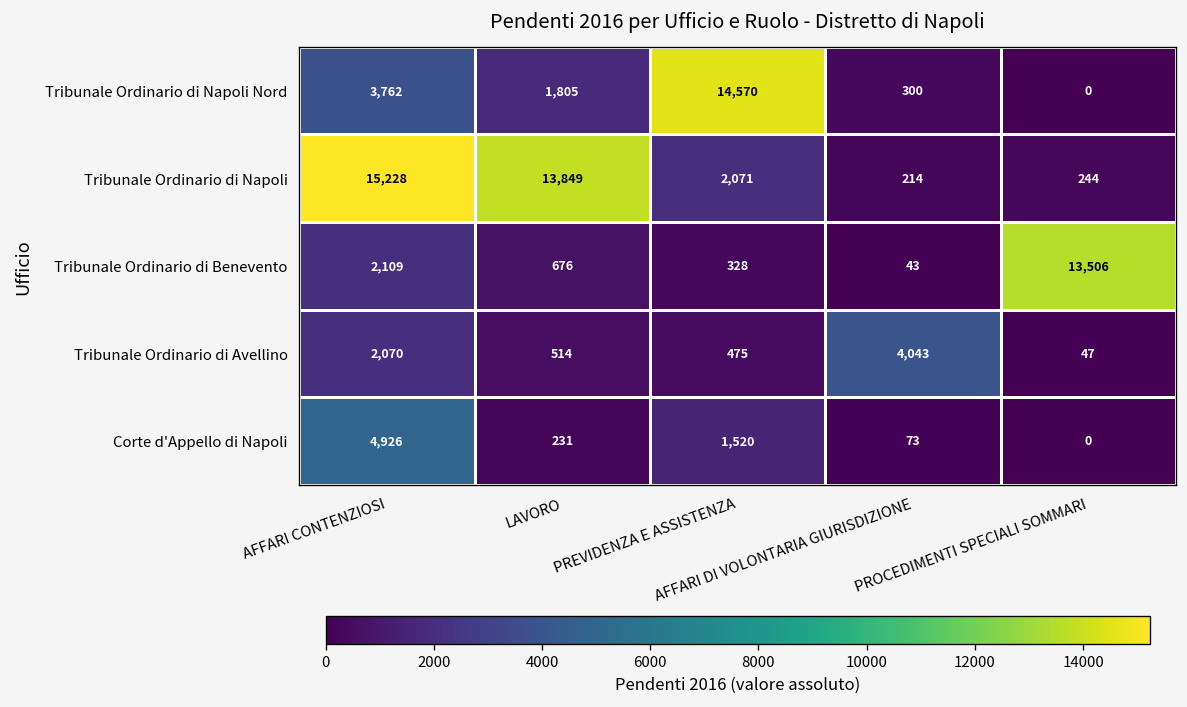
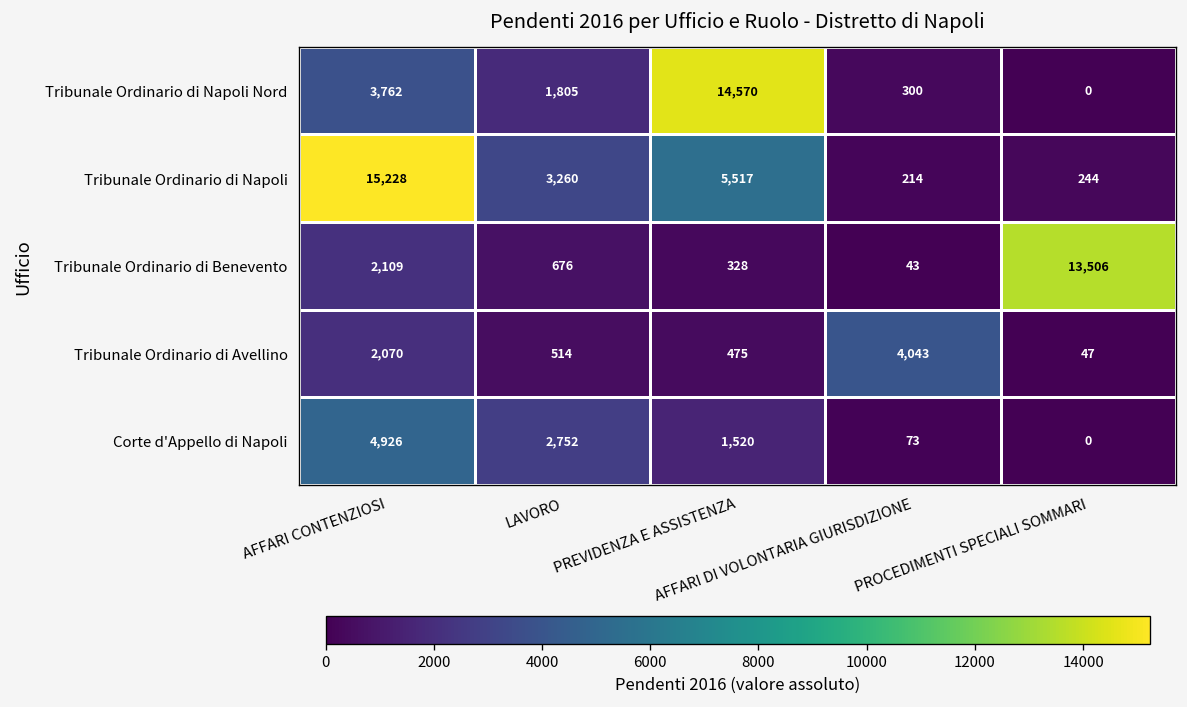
Tribunale Ordinario di Napoli, LAVORO: 13,849 -> 3,260
Tribunale Ordinario di Napoli, PREVIDENZA E ASSISTENZA: 2,071 -> 5,517
Corte d'Appello di Napoli, LAVORO: 231 -> 2,752
